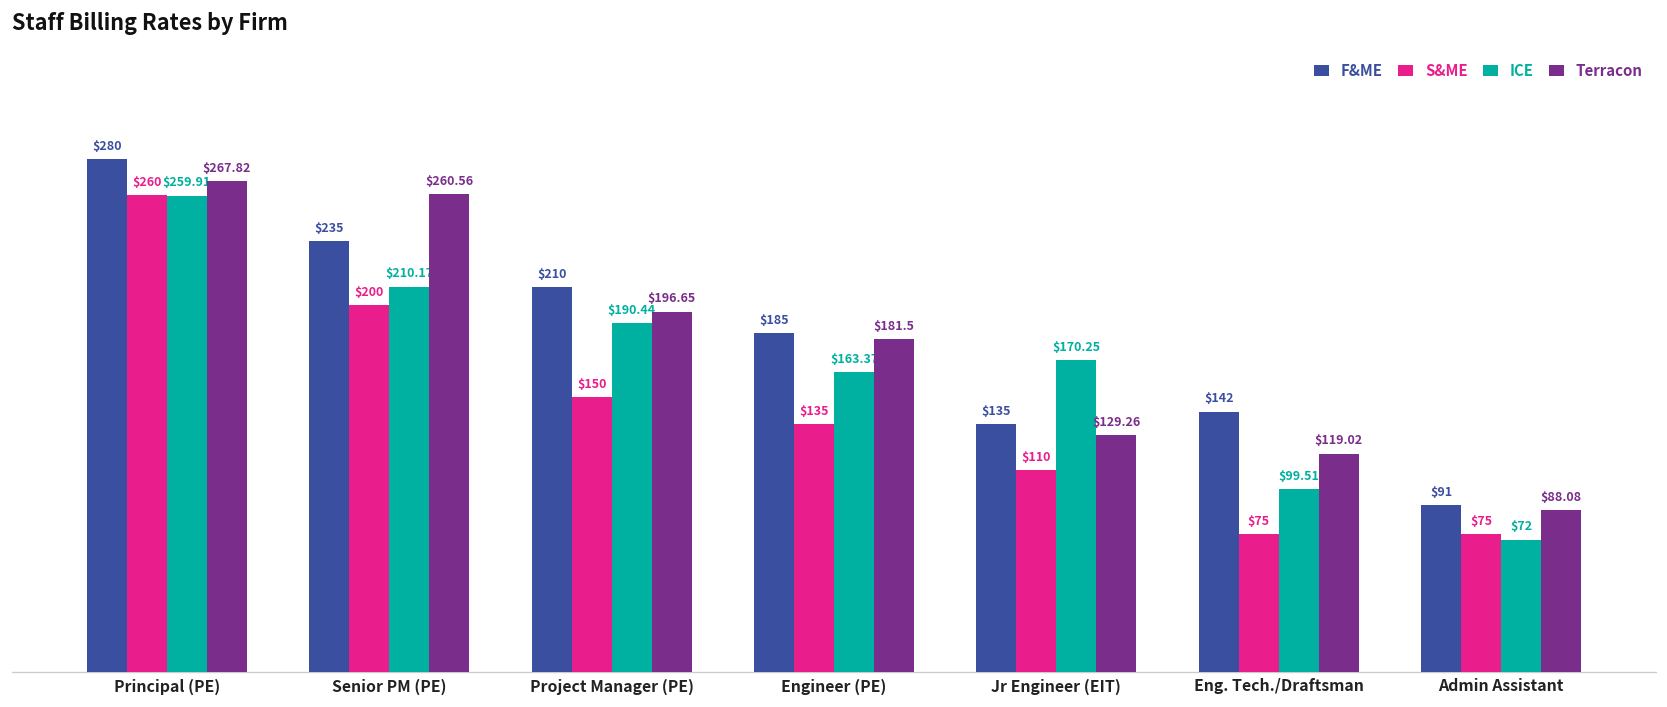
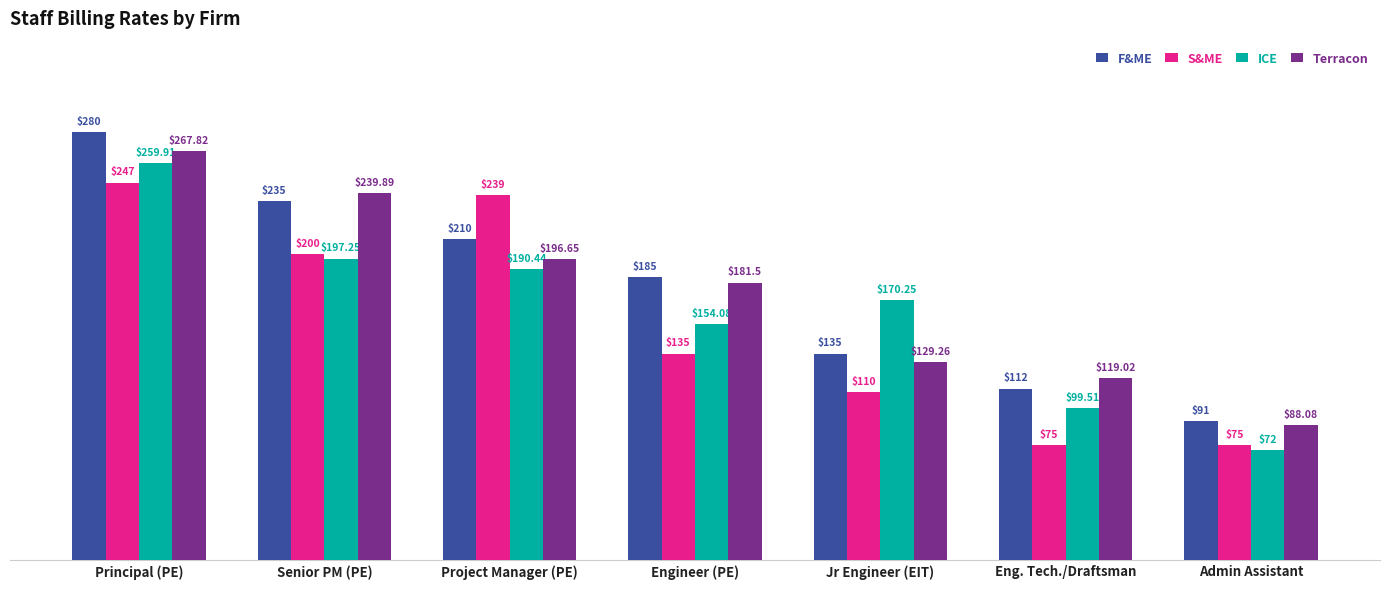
S&ME, Principal (PE): $260 -> $247
ICE, Senior PM (PE): $210.17 -> $197.25
Terracon, Senior PM (PE): $260.56 -> $239.89
S&ME, Project Manager (PE): $150 -> $239
ICE, Engineer (PE): $163.37 -> $154.08
F&ME, Eng. Tech./Draftsman: $142 -> $112
